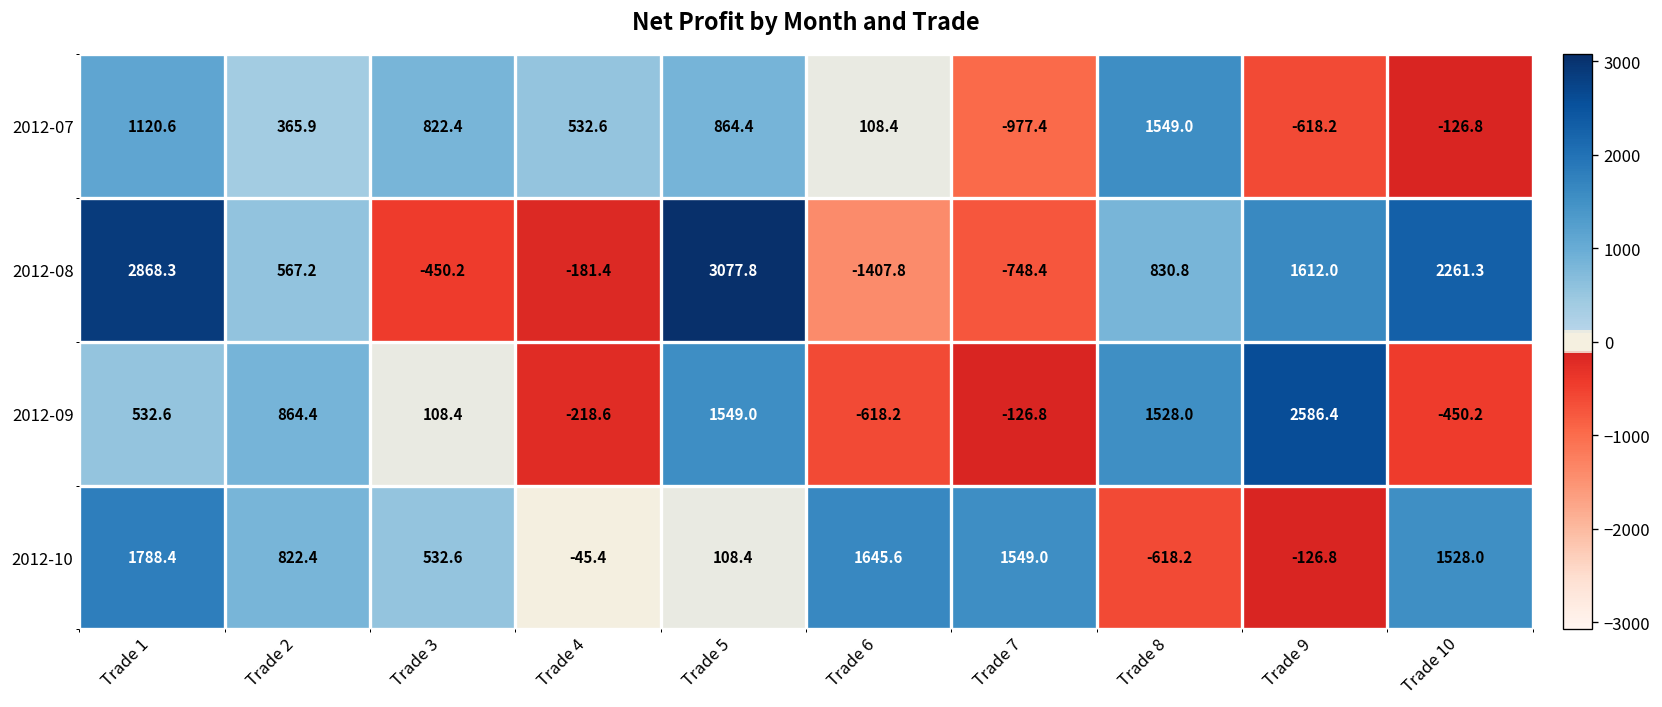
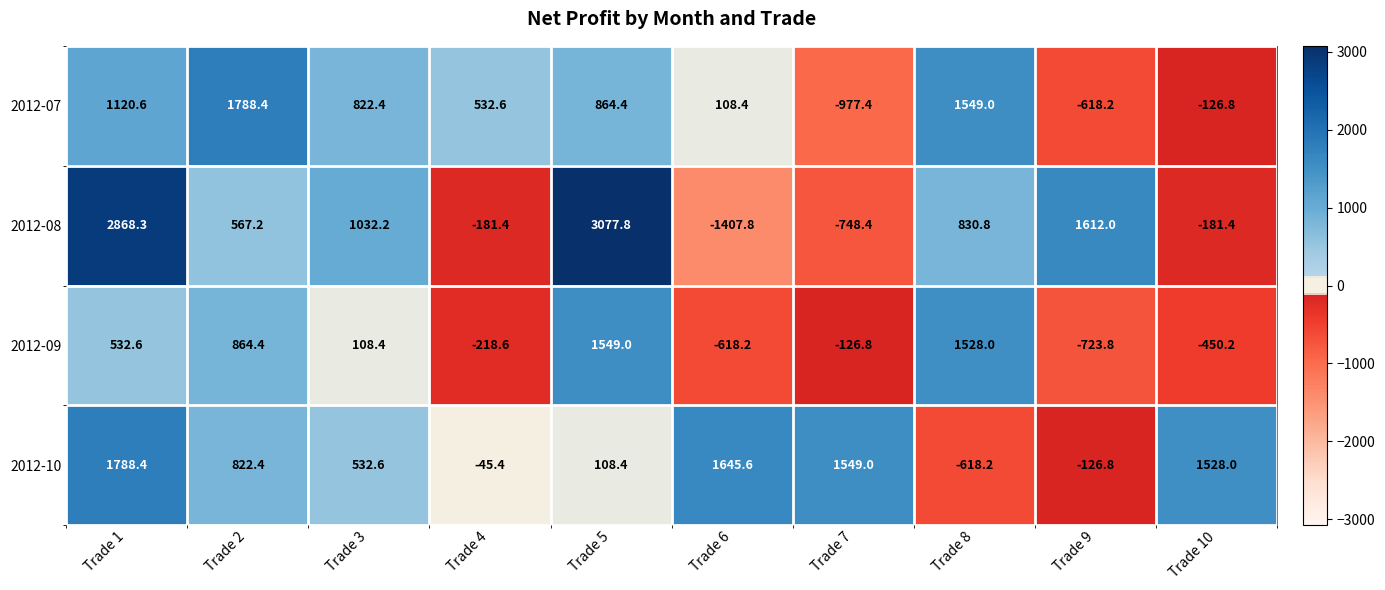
2012-07, Trade 2: 365.9 -> 1788.4
2012-08, Trade 3: -450.2 -> 1032.2
2012-08, Trade 10: 2261.3 -> -181.4
2012-09, Trade 9: 2586.4 -> -723.8
